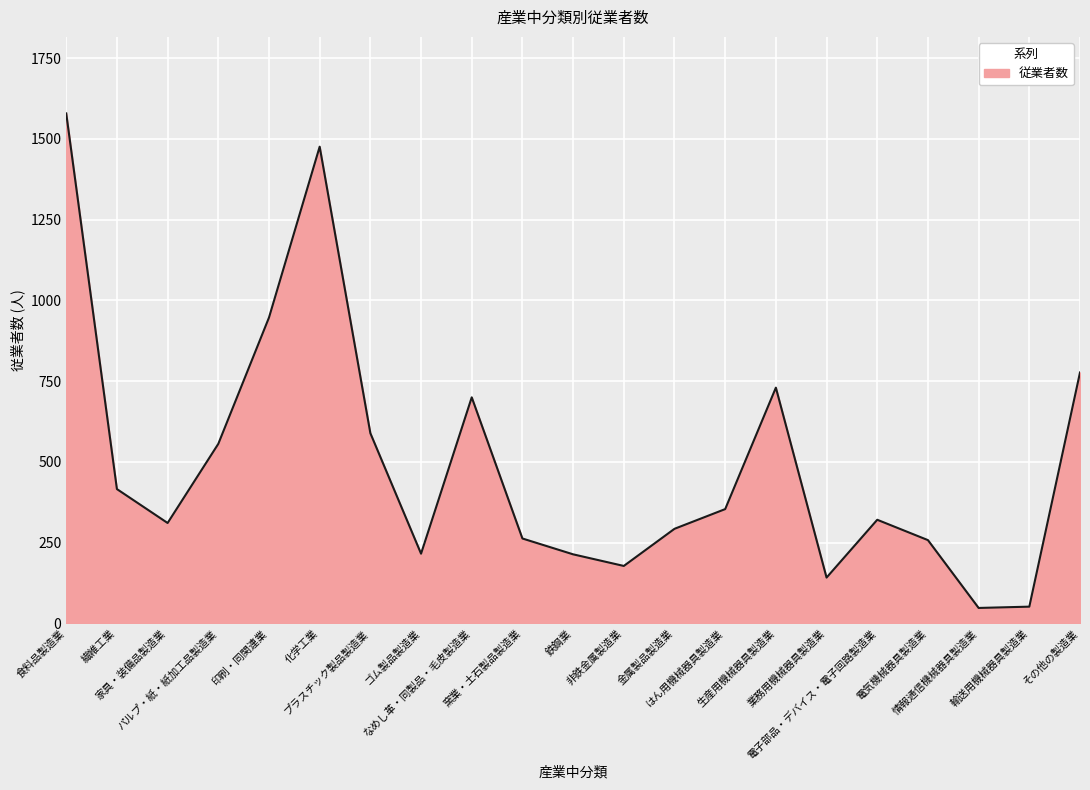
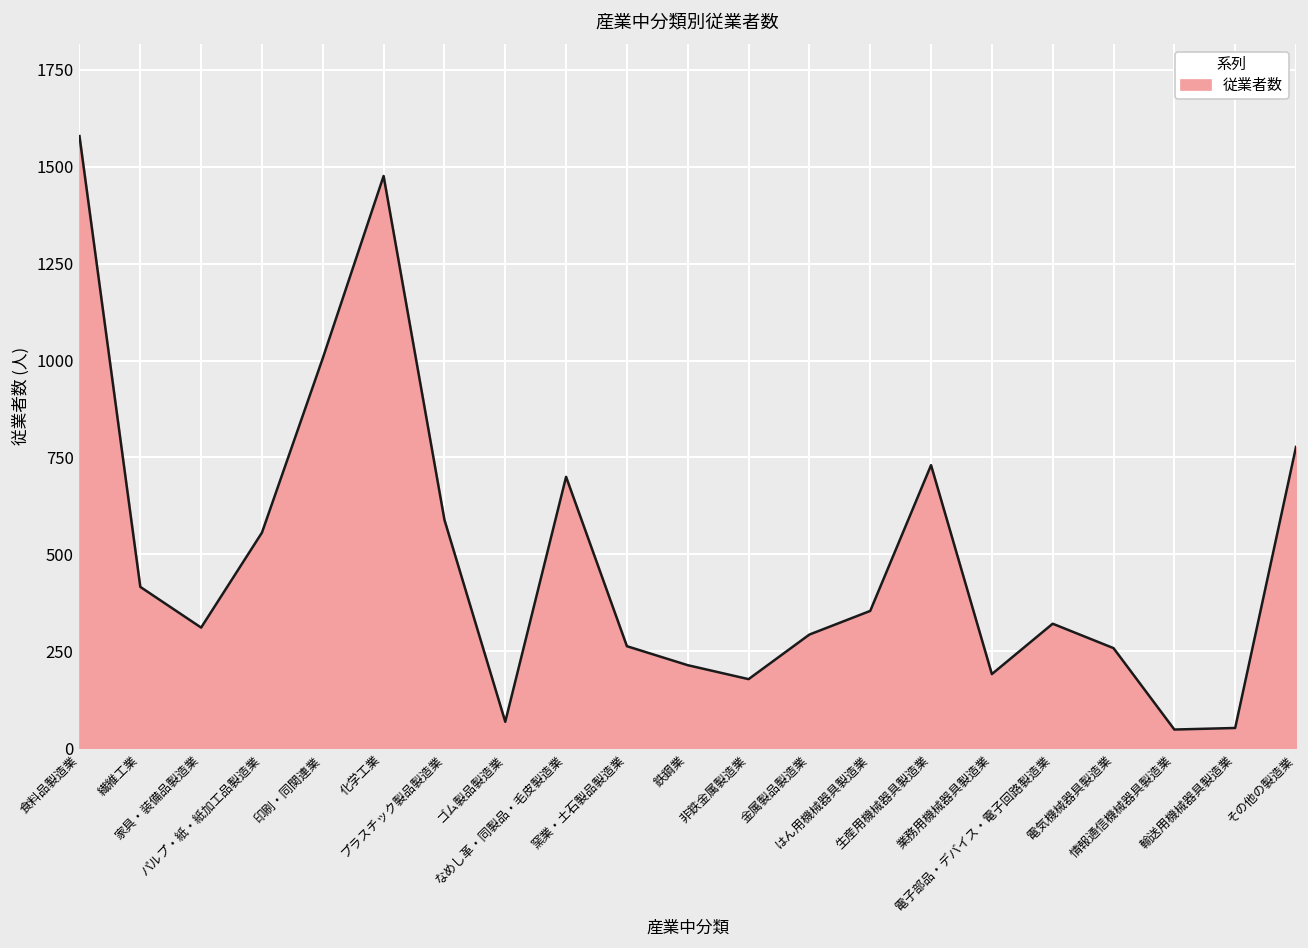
印刷・同関連業: 950 -> 1010
ゴム製品製造業: 220 -> 70
業務用機械器具製造業: 140 -> 190
